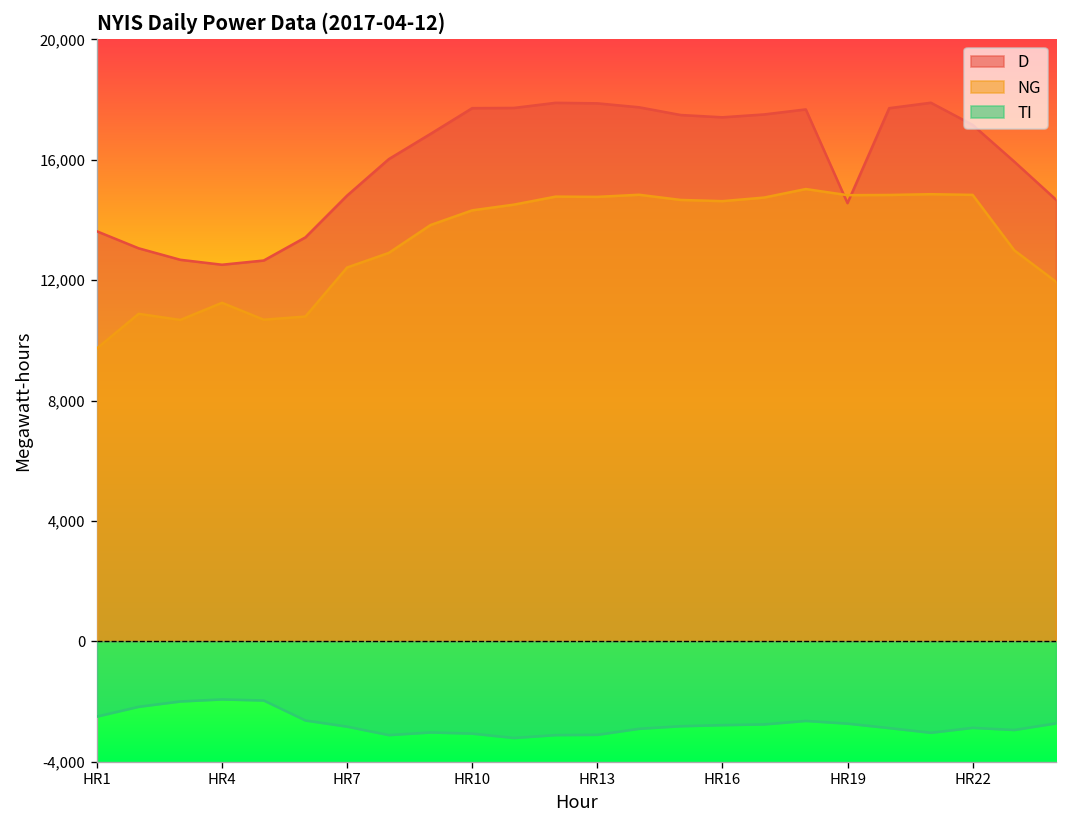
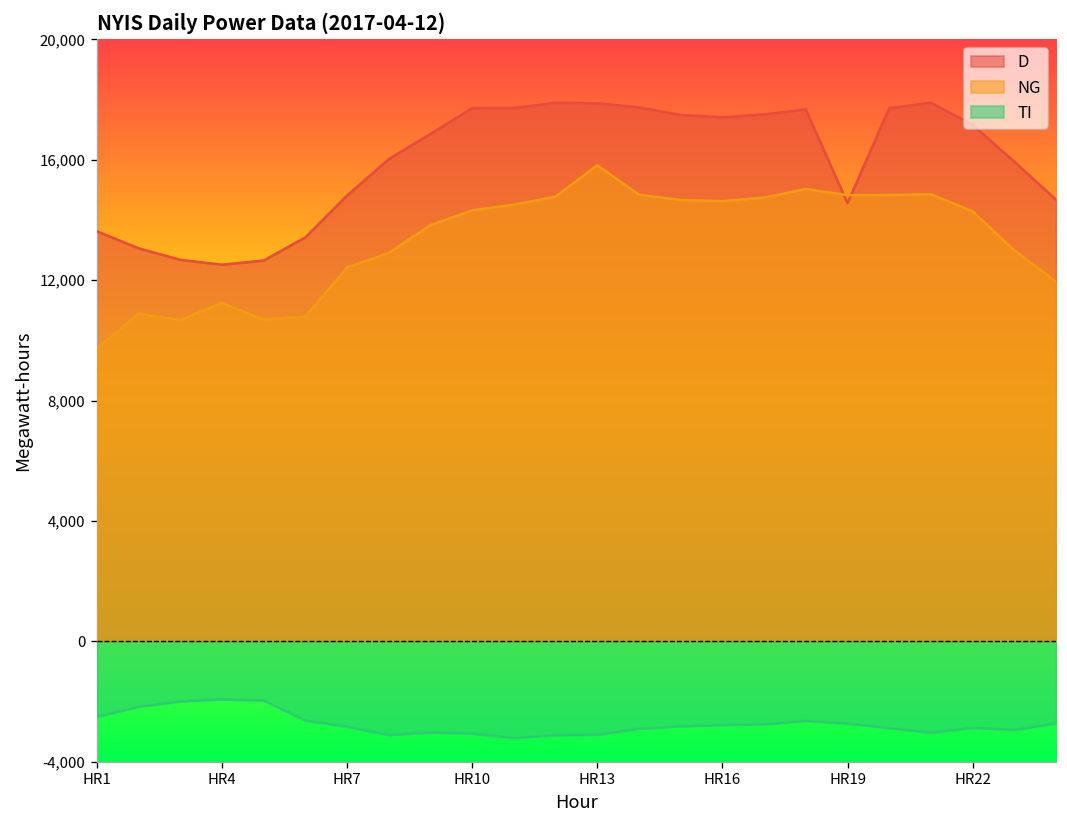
NG, HR13: 14,800 -> 15,800
NG, HR22: 14,800 -> 14,300
